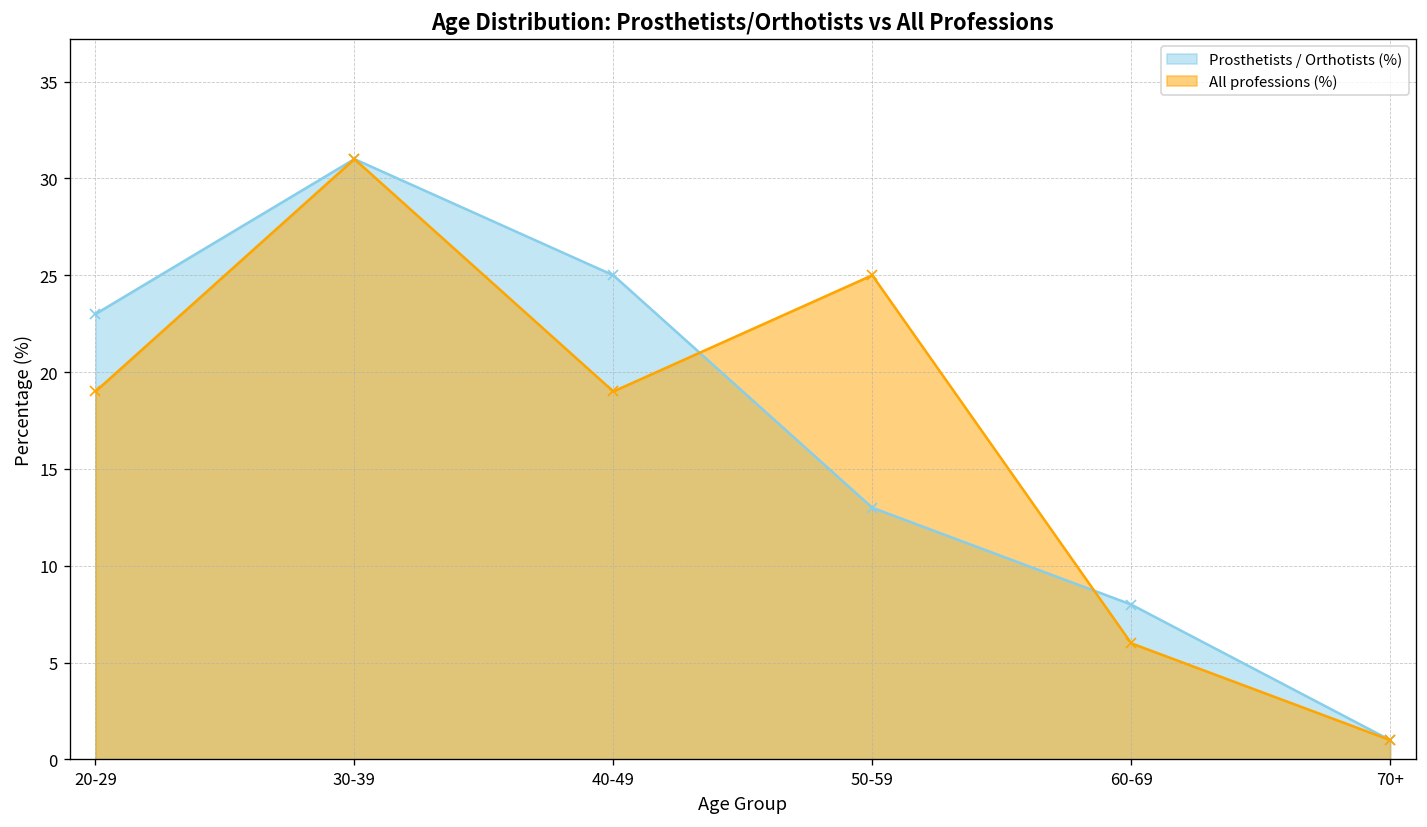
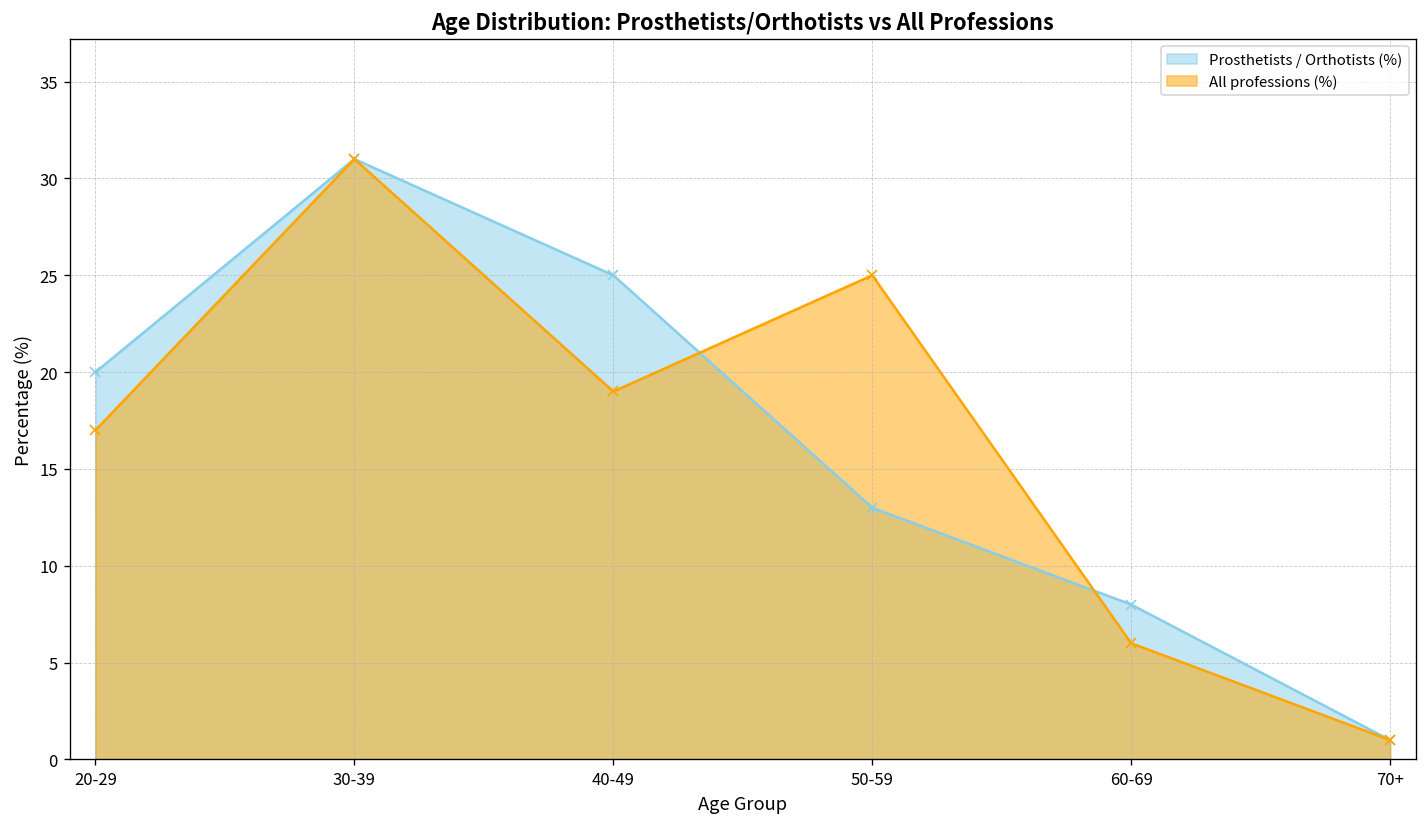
Prosthetists / Orthotists (%), 20-29: 23 -> 20
All professions (%), 20-29: 19 -> 17
